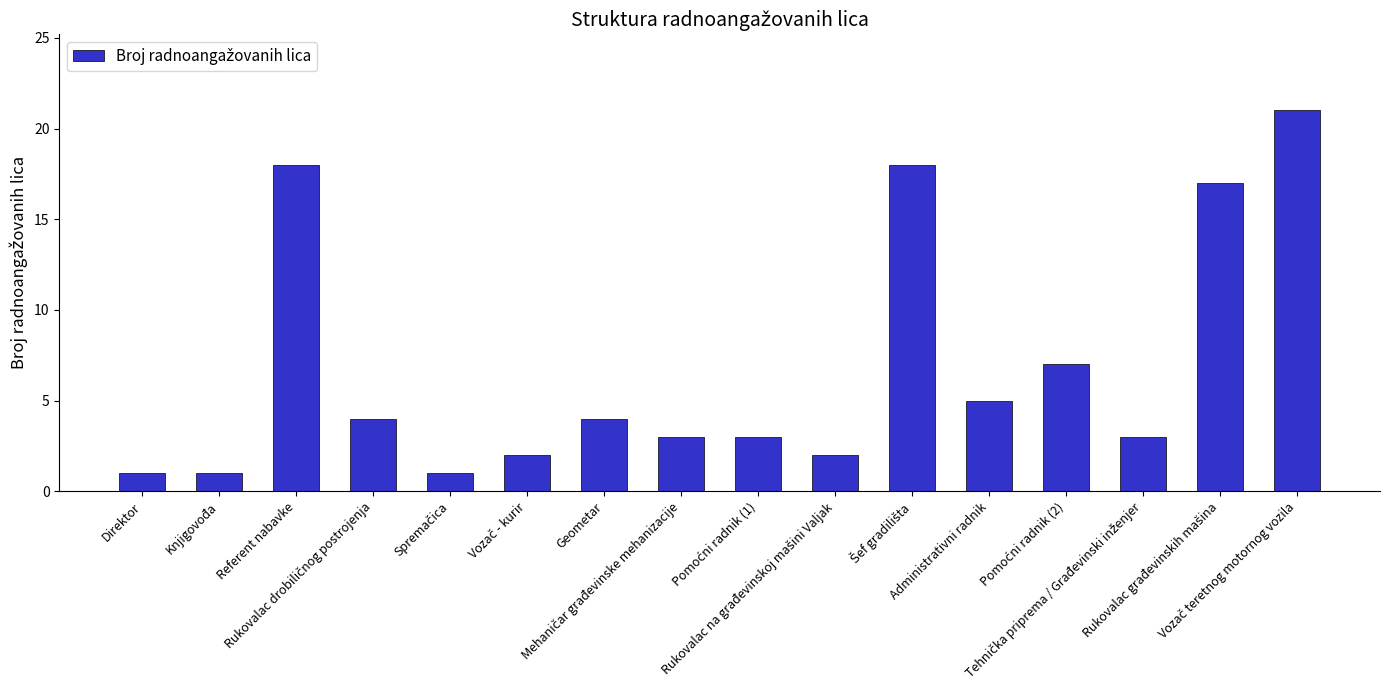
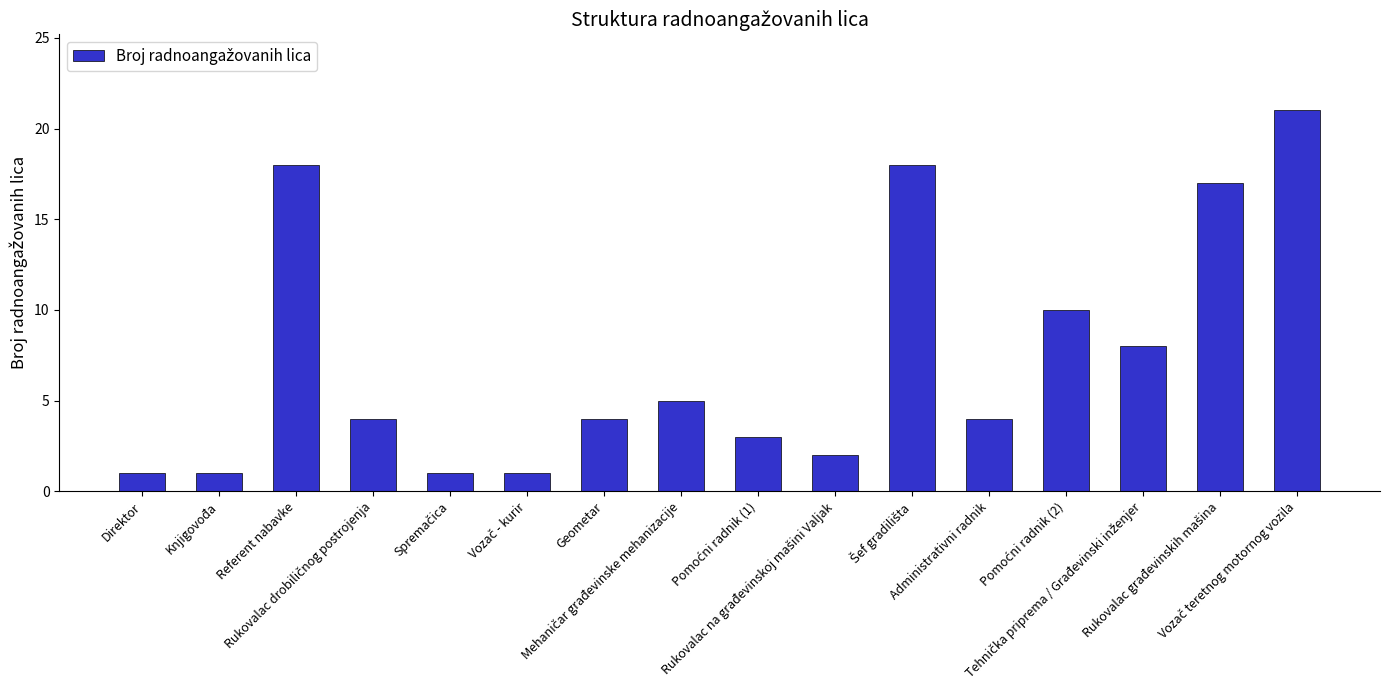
Vozač - kurir: 2 -> 1
Mehaničar građevinske mehanizacije: 3 -> 5
Administrativni radnik: 5 -> 4
Pomoćni radnik (2): 7 -> 10
Tehnička priprema / Građevinski inženjer: 3 -> 8
